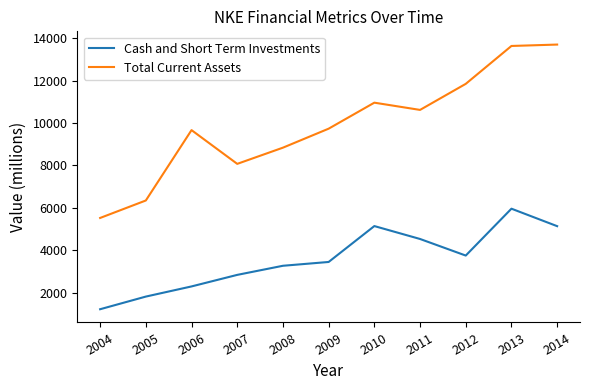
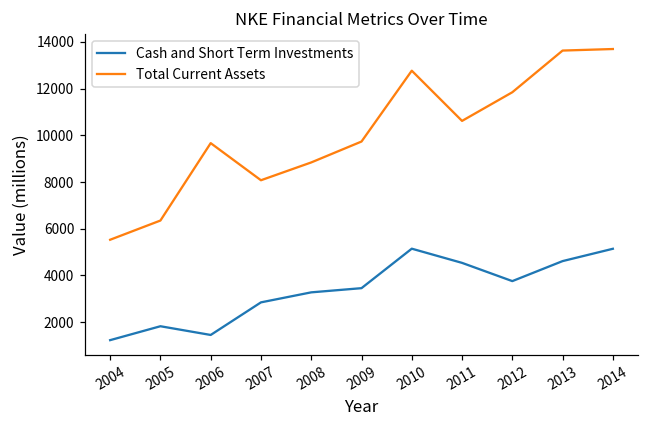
Cash and Short Term Investments, 2006: 2300 -> 1500
Total Current Assets, 2010: 11000 -> 12800
Cash and Short Term Investments, 2013: 6000 -> 4600
